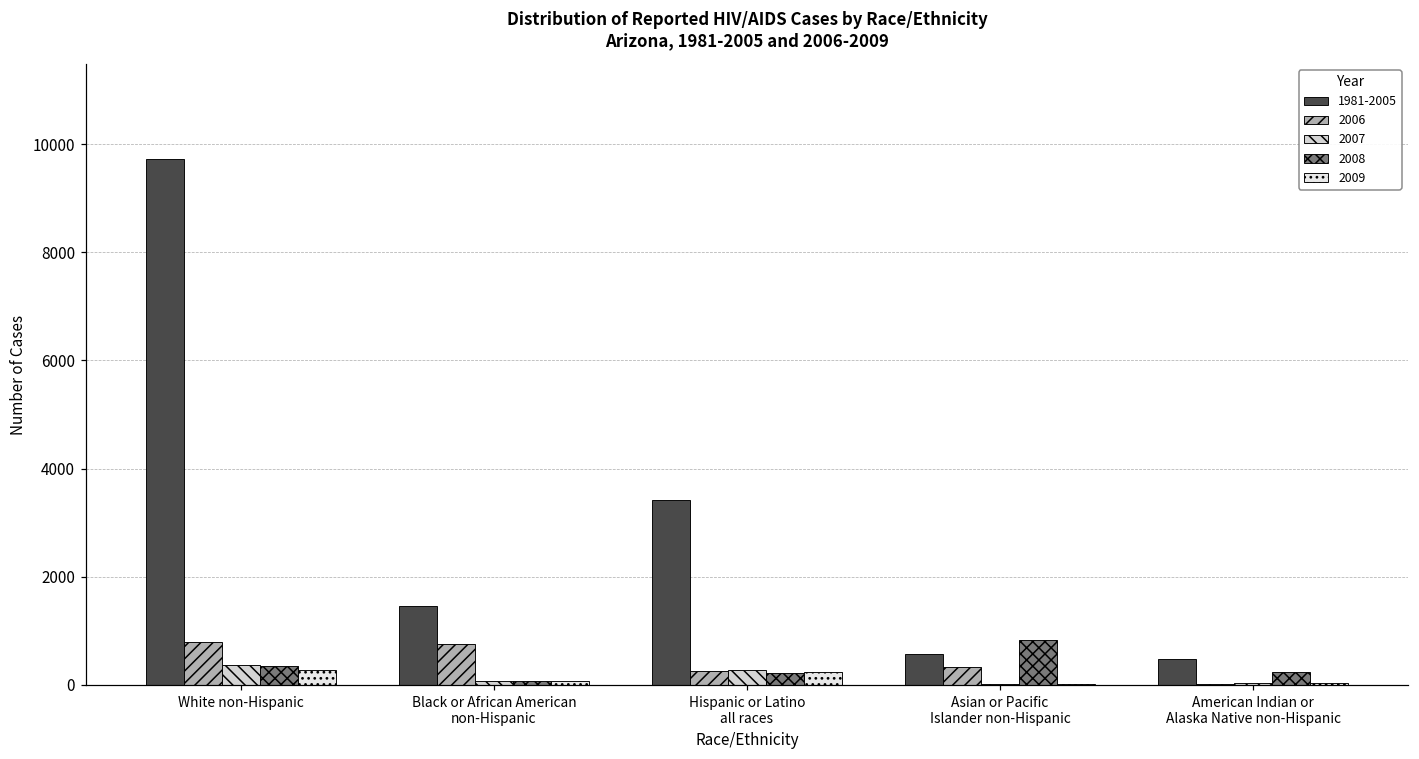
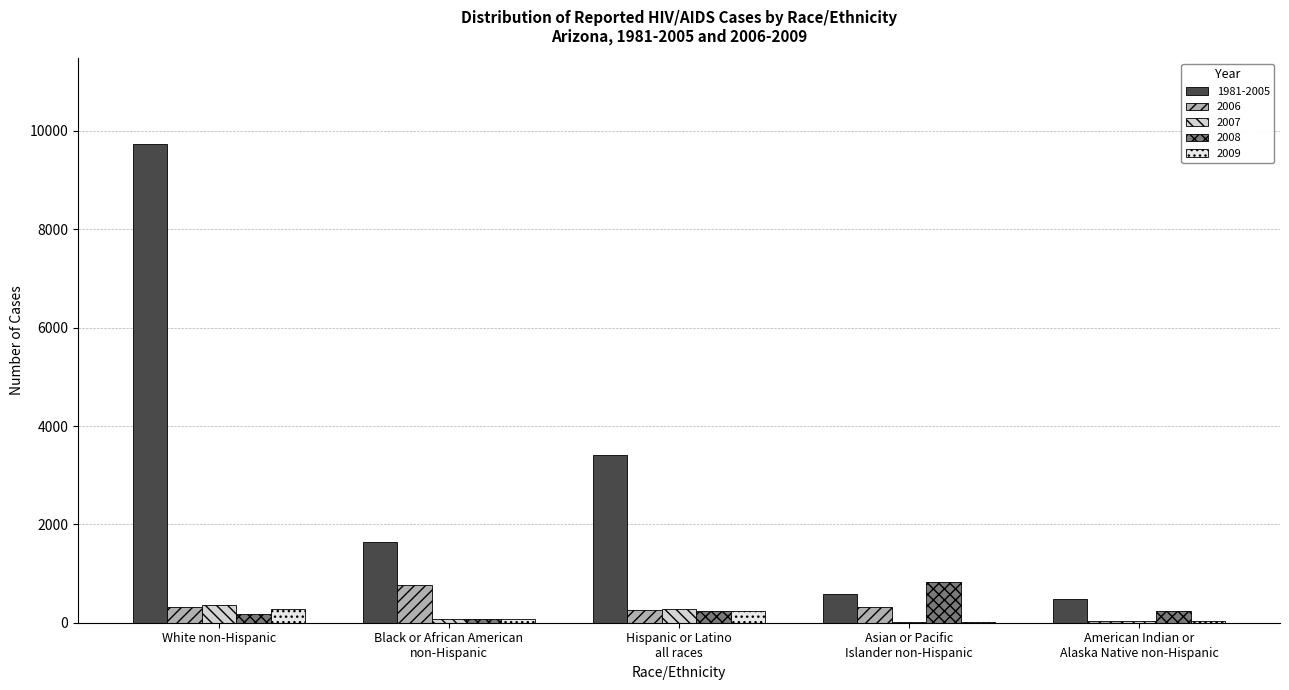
2006, White non-Hispanic: 800 -> 300
2008, White non-Hispanic: 300 -> 200
1981-2005, Black or African American non-Hispanic: 1500 -> 1600
